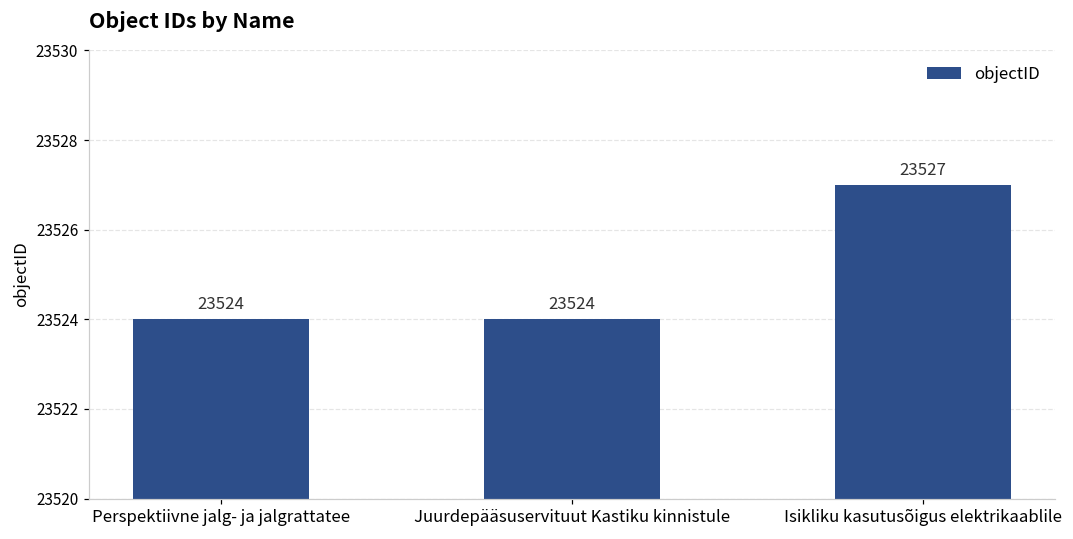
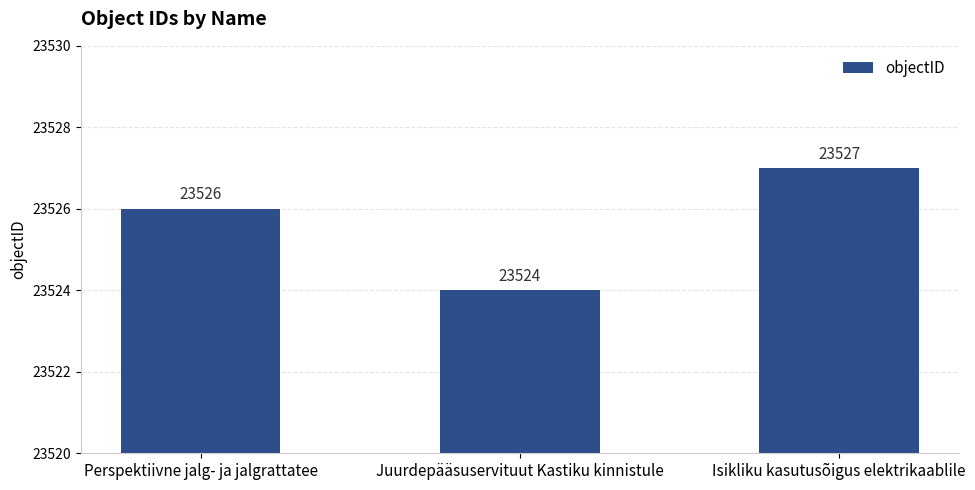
Perspektiivne jalg- ja jalgrattatee: 23524 -> 23526
